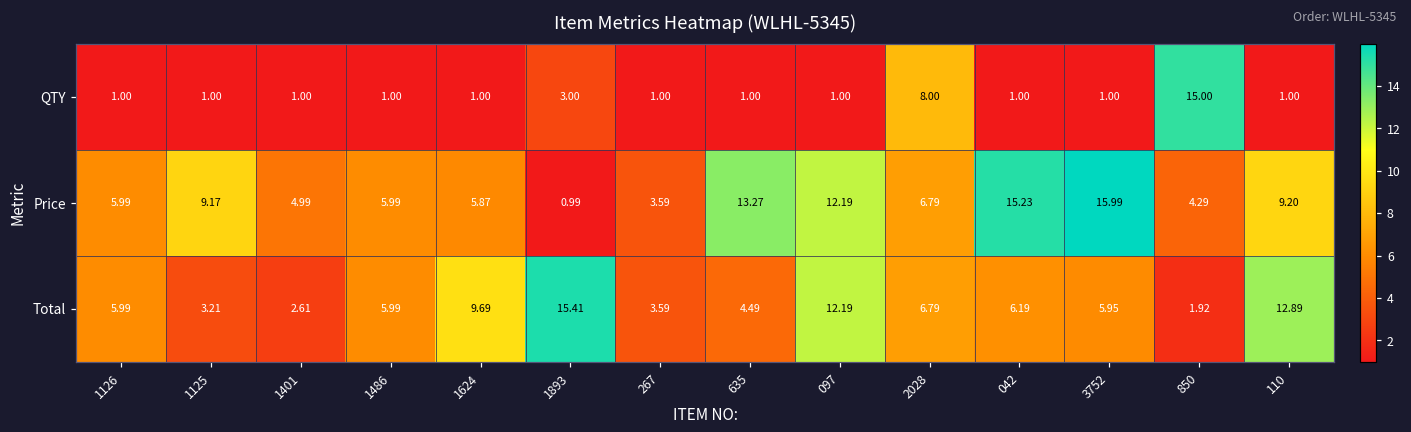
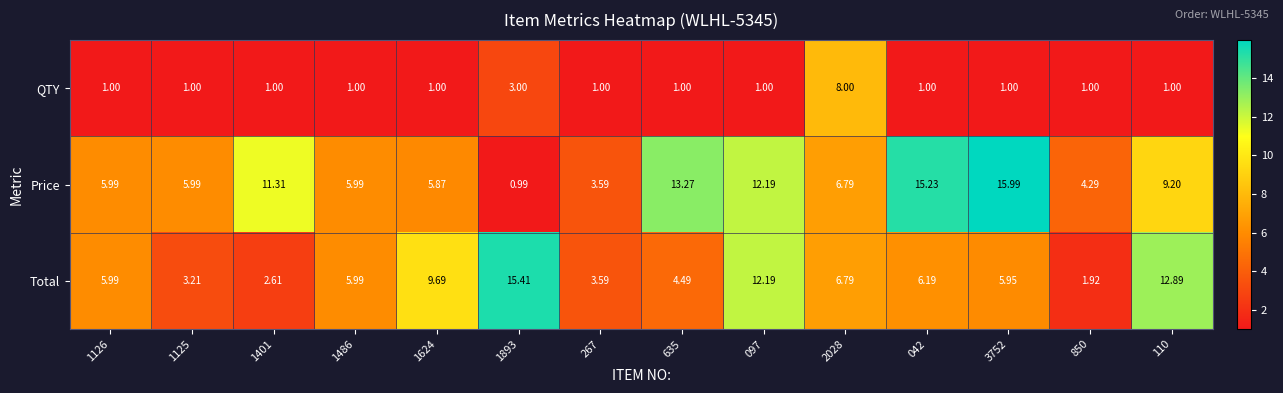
QTY, 850: 15.00 -> 1.00
Price, 1125: 9.17 -> 5.99
Price, 1401: 4.99 -> 11.31
